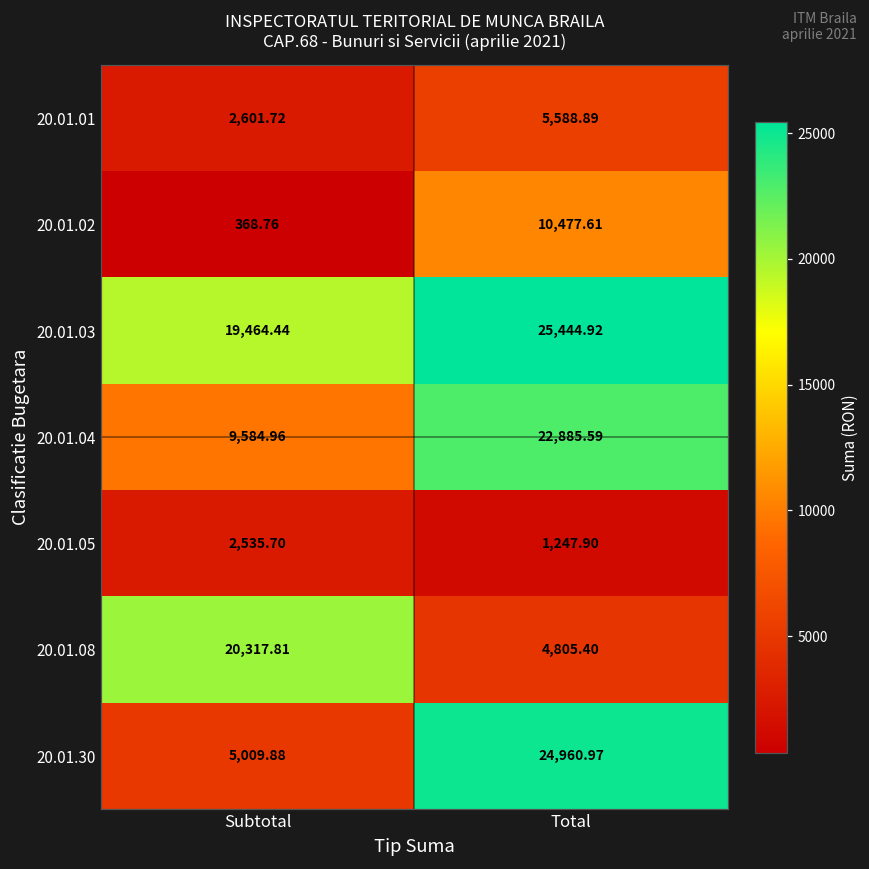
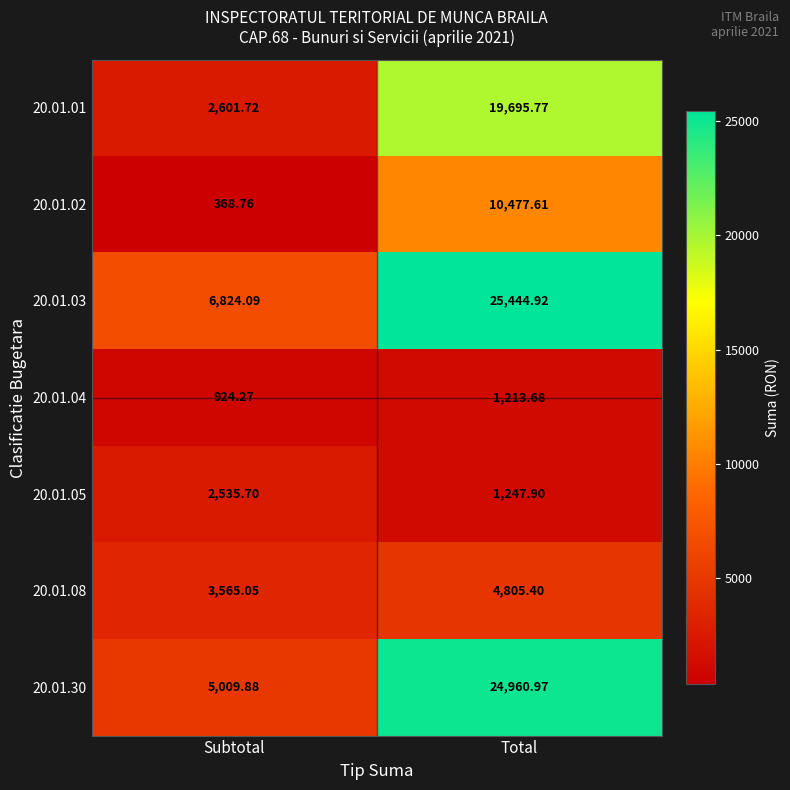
20.01.01, Total: 5,588.89 -> 19,695.77
20.01.03, Subtotal: 19,464.44 -> 6,824.09
20.01.04, Subtotal: 9,584.96 -> 924.27
20.01.04, Total: 22,885.59 -> 1,213.68
20.01.08, Subtotal: 20,317.81 -> 3,565.05
